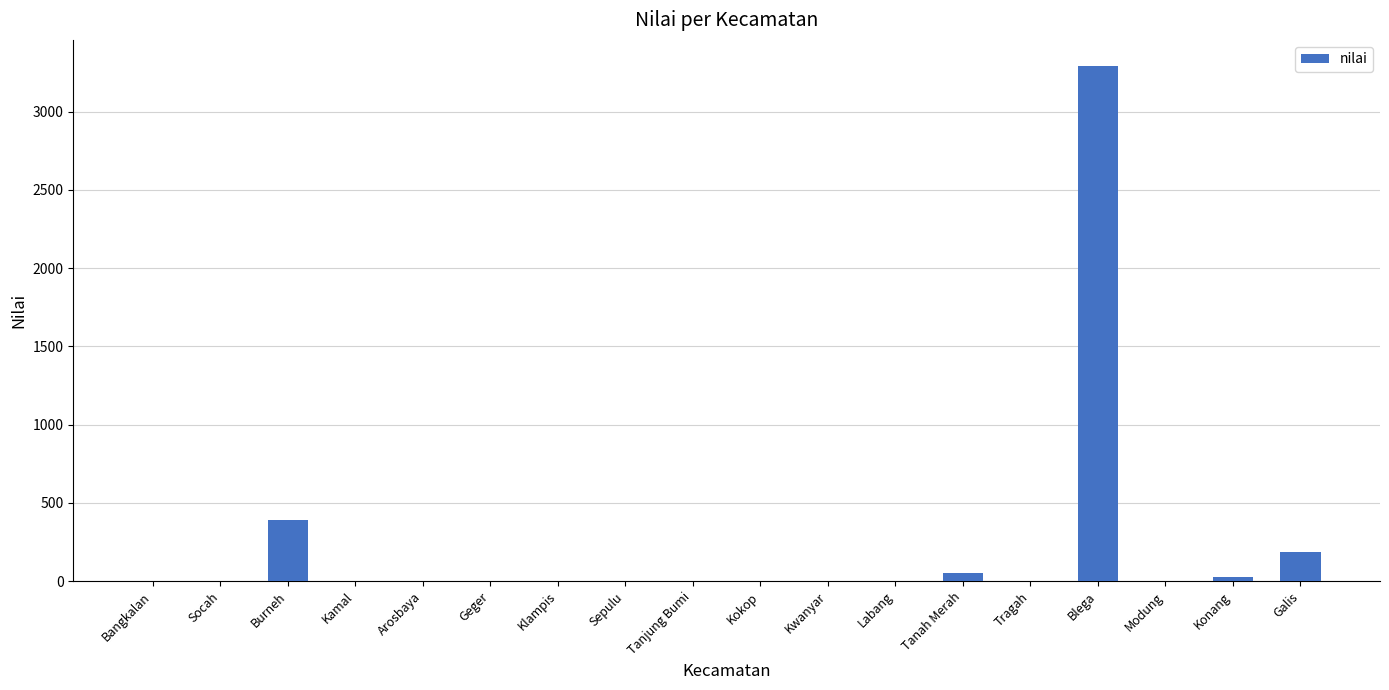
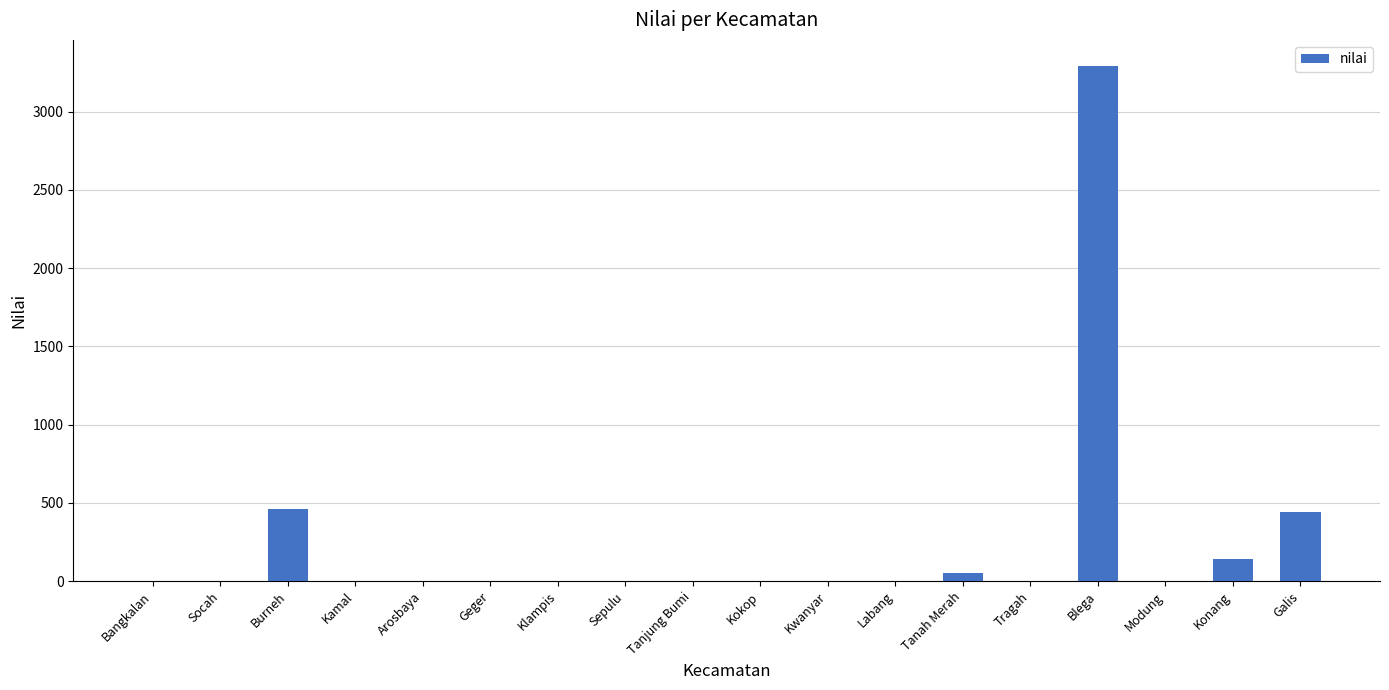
Burneh: 390 -> 460
Konang: 30 -> 140
Galis: 190 -> 440
